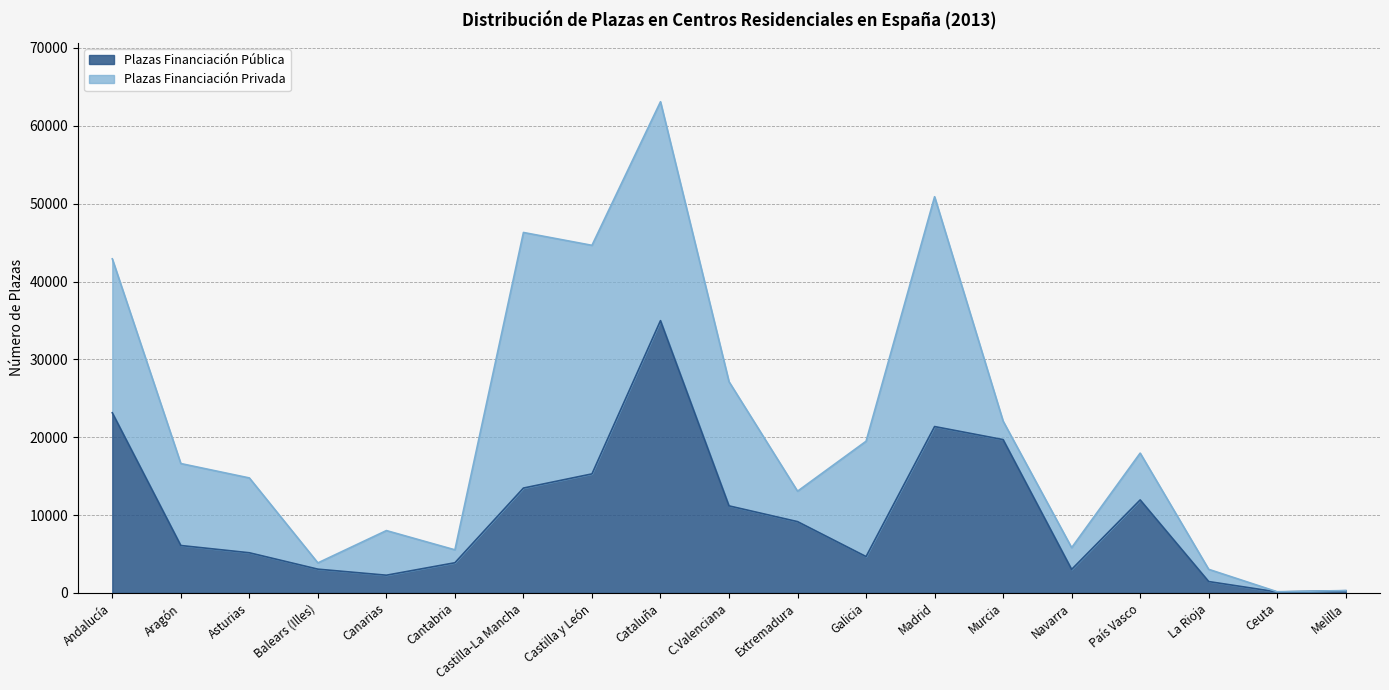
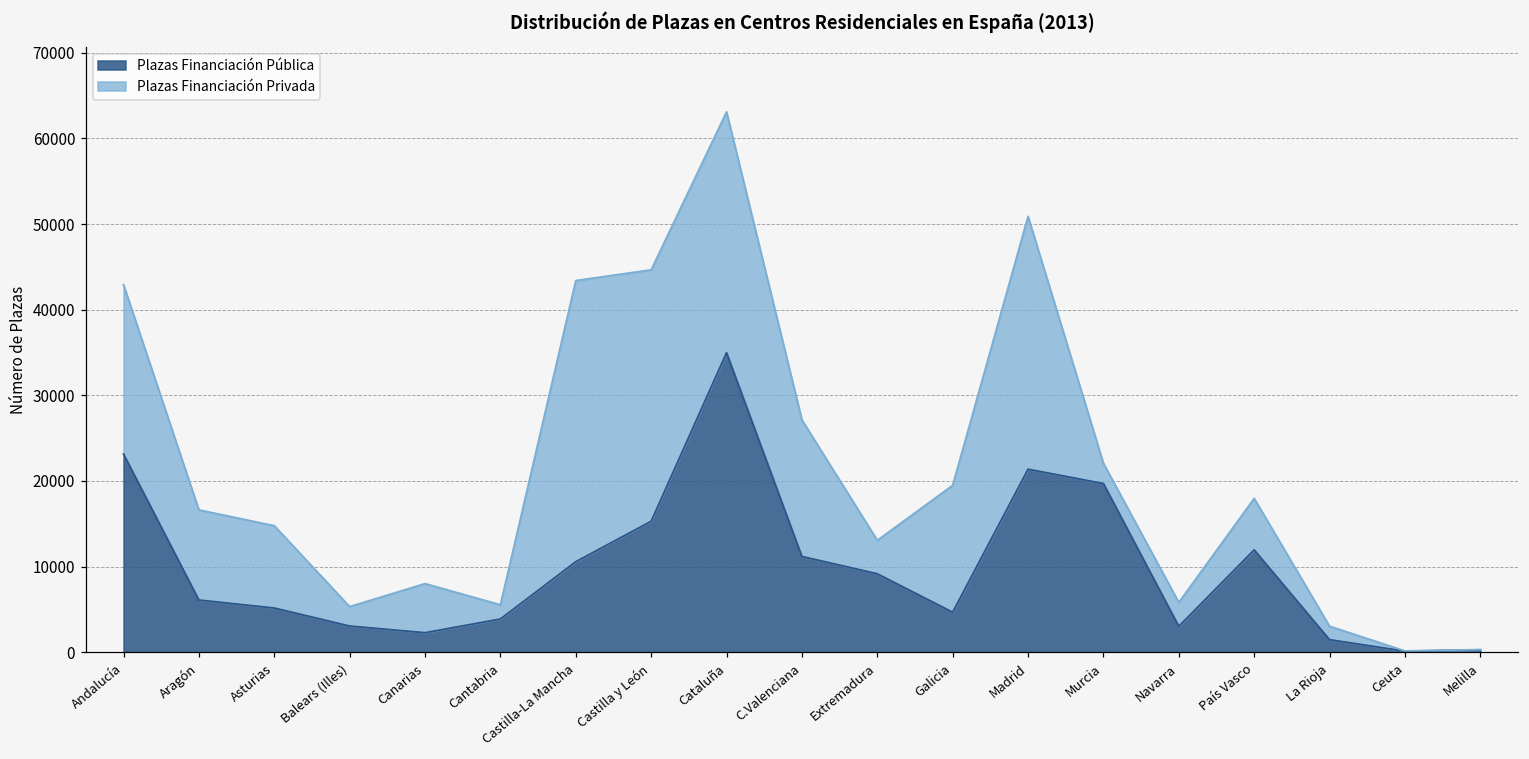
Plazas Financiación Privada, Balears (Illes): 1000 -> 2000
Plazas Financiación Pública, Castilla-La Mancha: 13000 -> 11000
